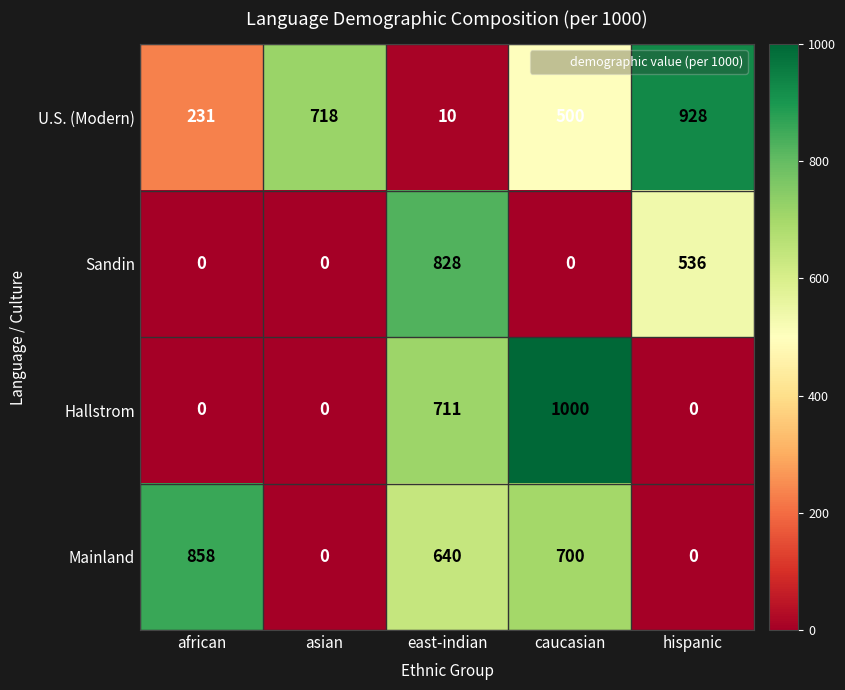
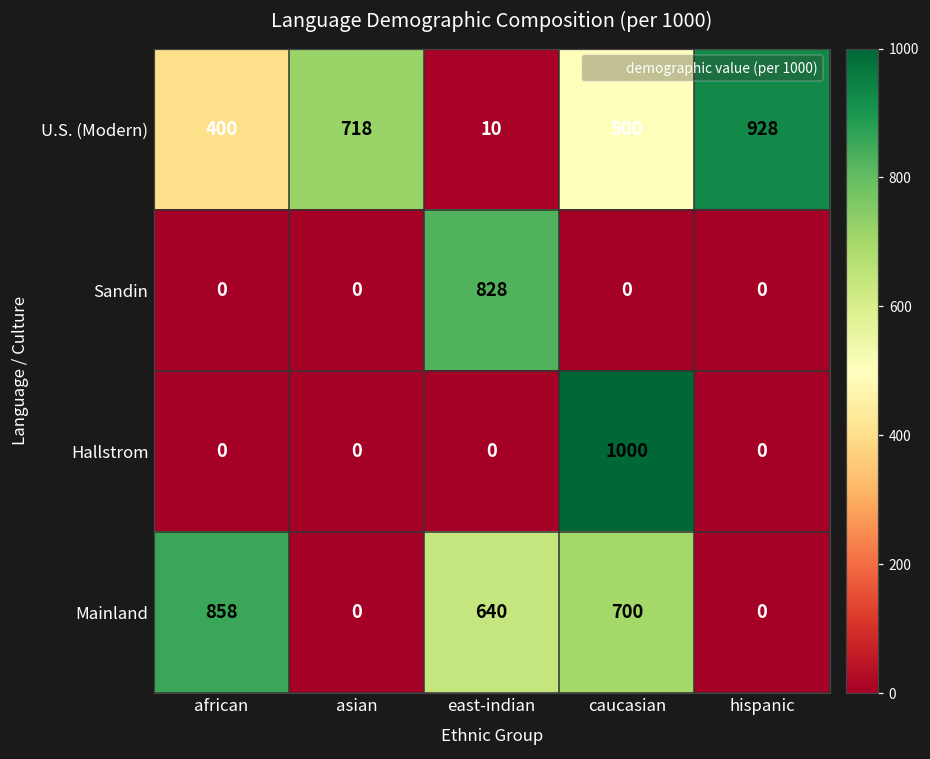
U.S. (Modern), african: 231 -> 400
Sandin, hispanic: 536 -> 0
Hallstrom, east-indian: 711 -> 0
